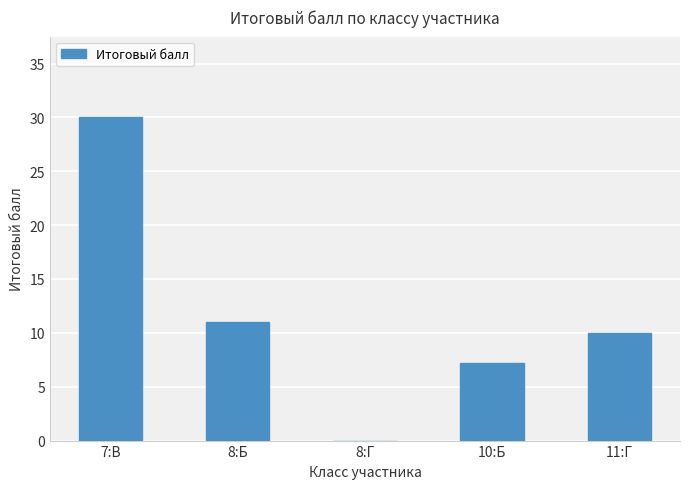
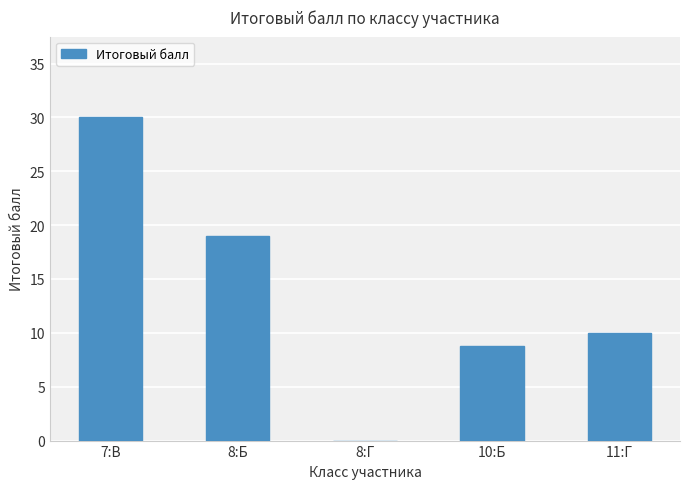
8:Б: 11 -> 19
10:Б: 7.2 -> 8.8
